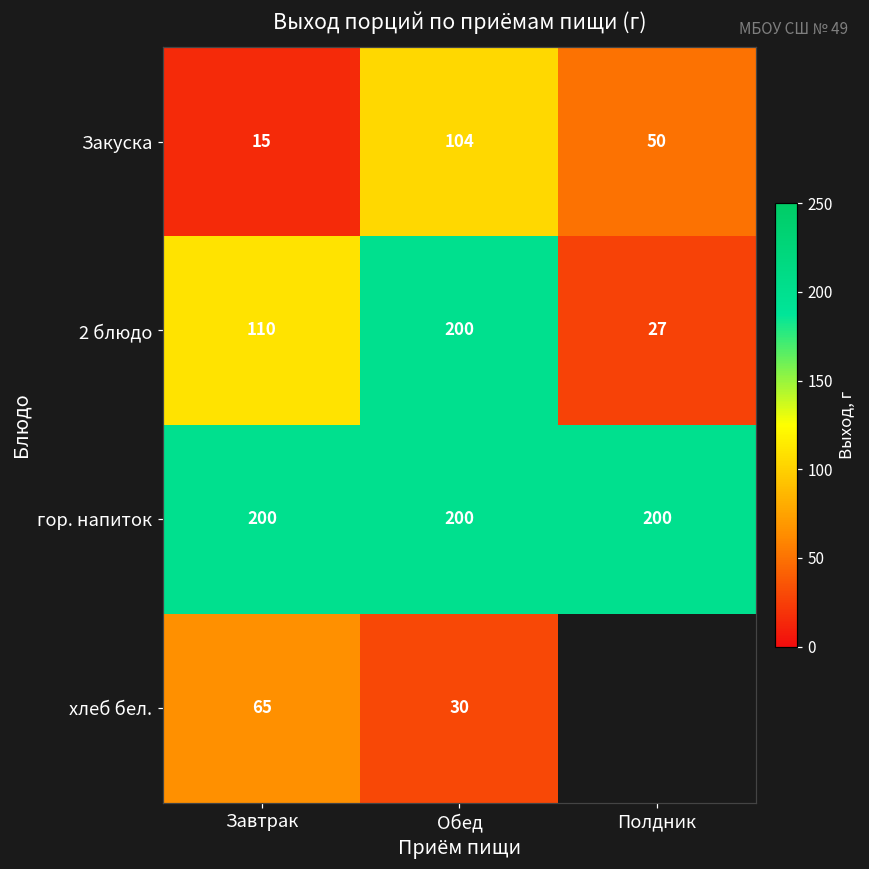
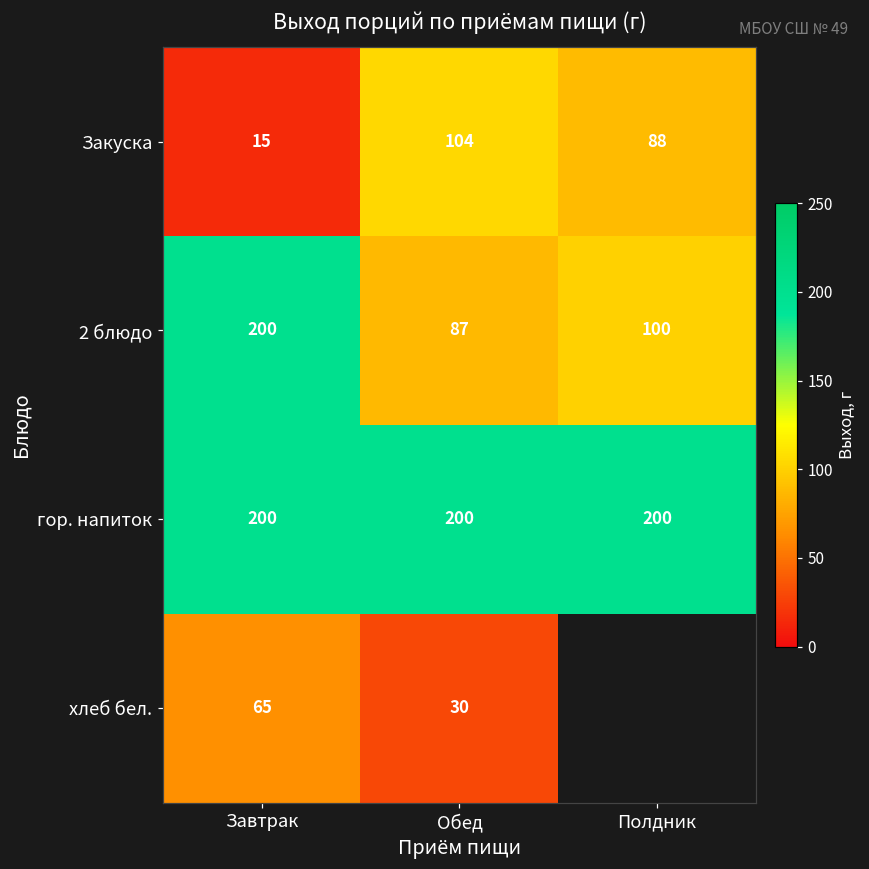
Закуска, Полдник: 50 -> 88
2 блюдо, Завтрак: 110 -> 200
2 блюдо, Обед: 200 -> 87
2 блюдо, Полдник: 27 -> 100
